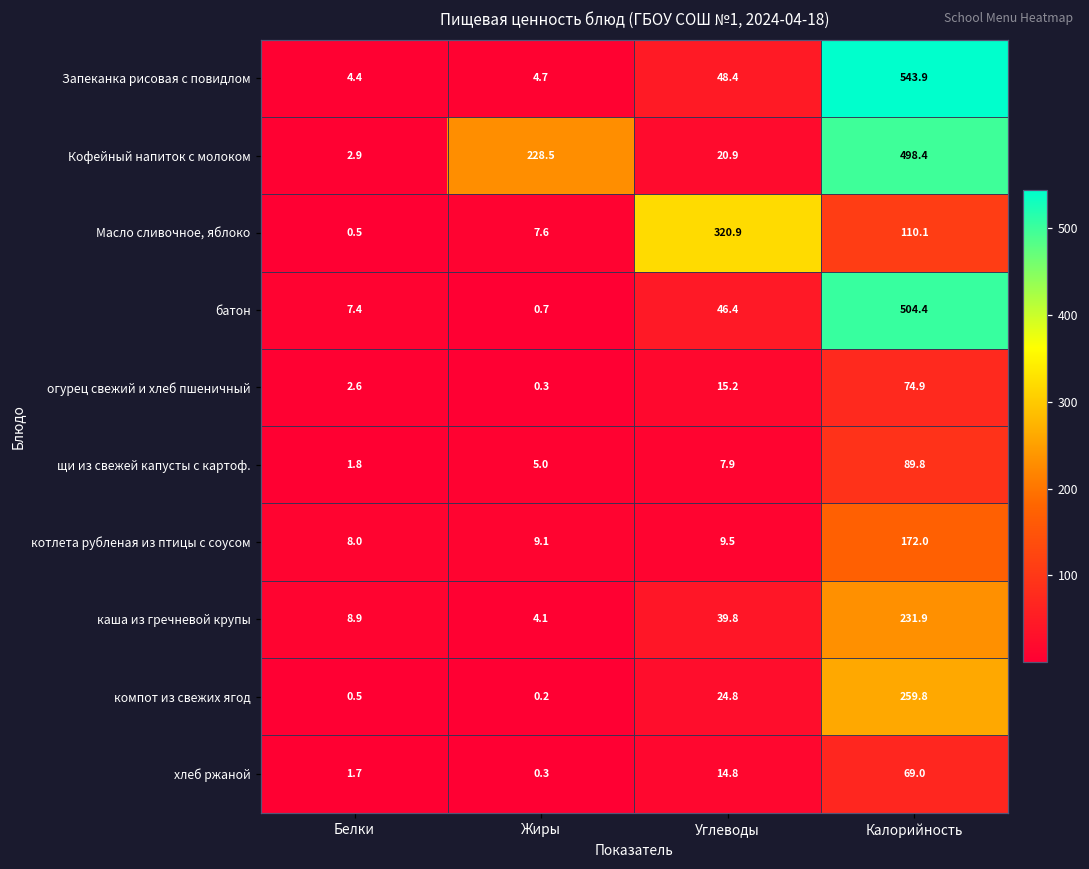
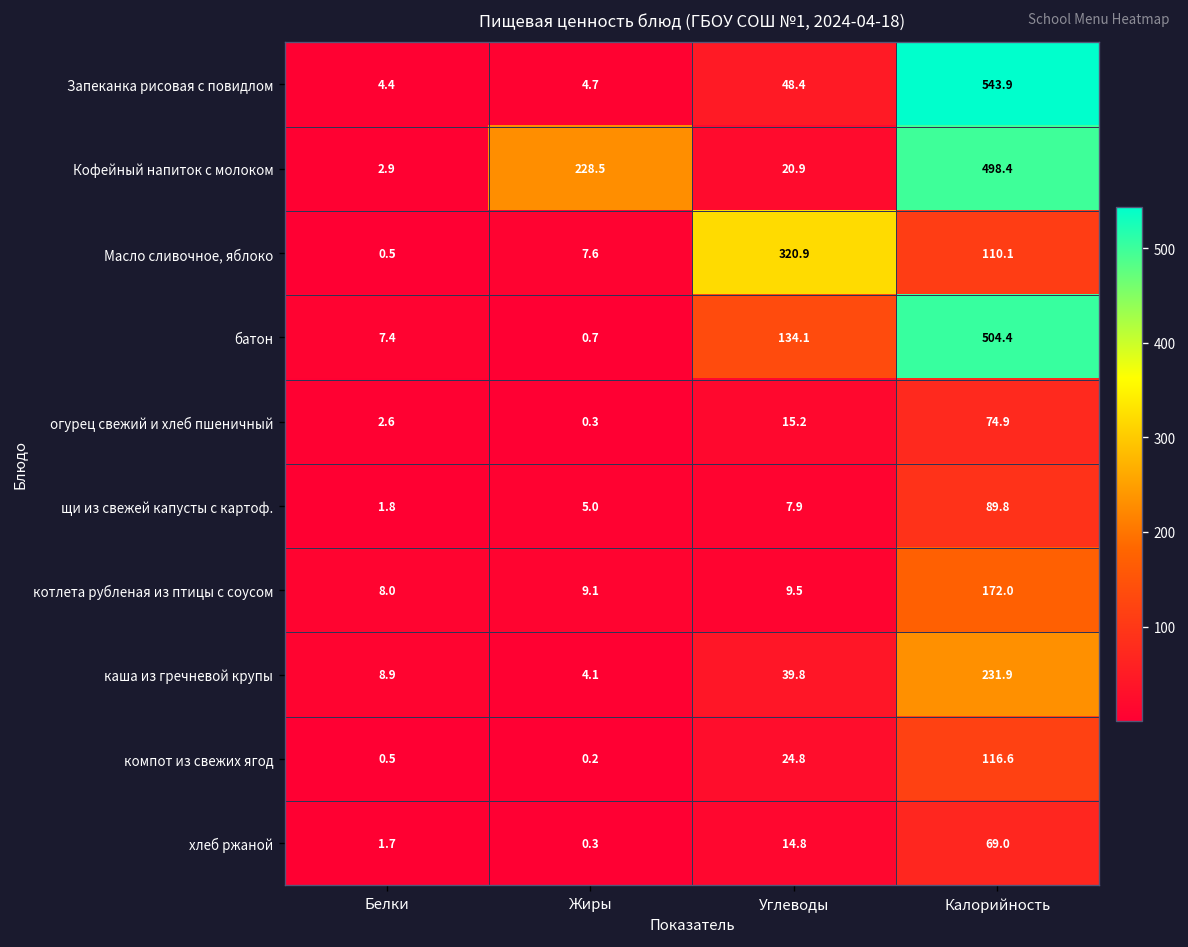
батон, Углеводы: 46.4 -> 134.1
компот из свежих ягод, Калорийность: 259.8 -> 116.6
